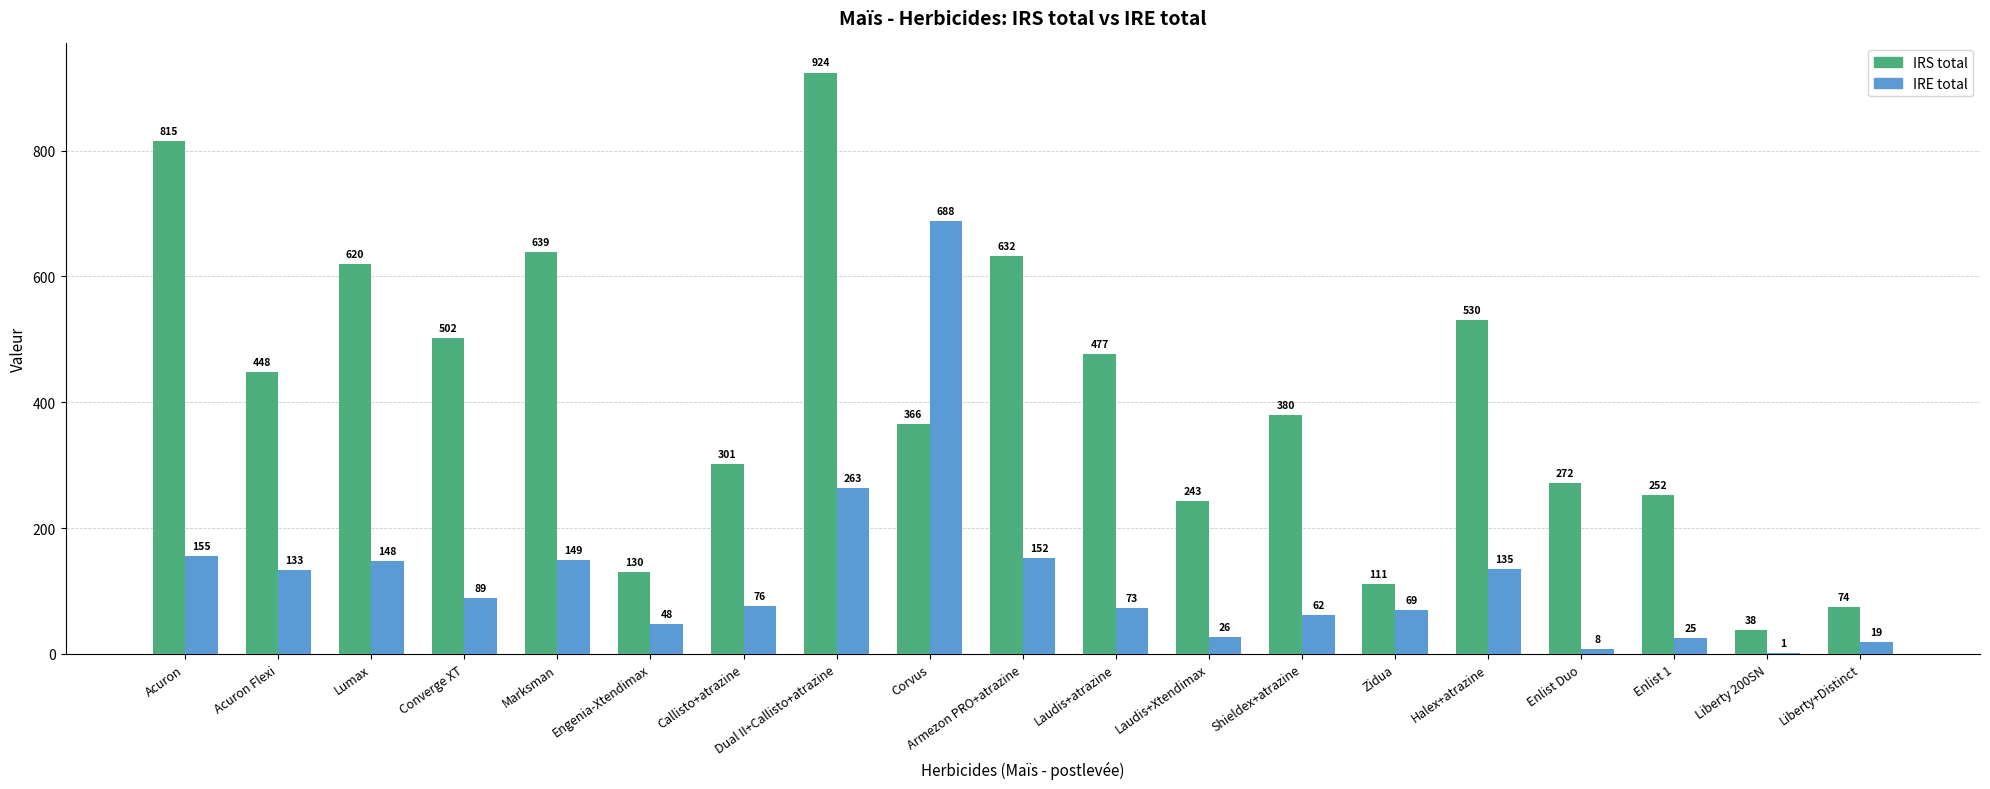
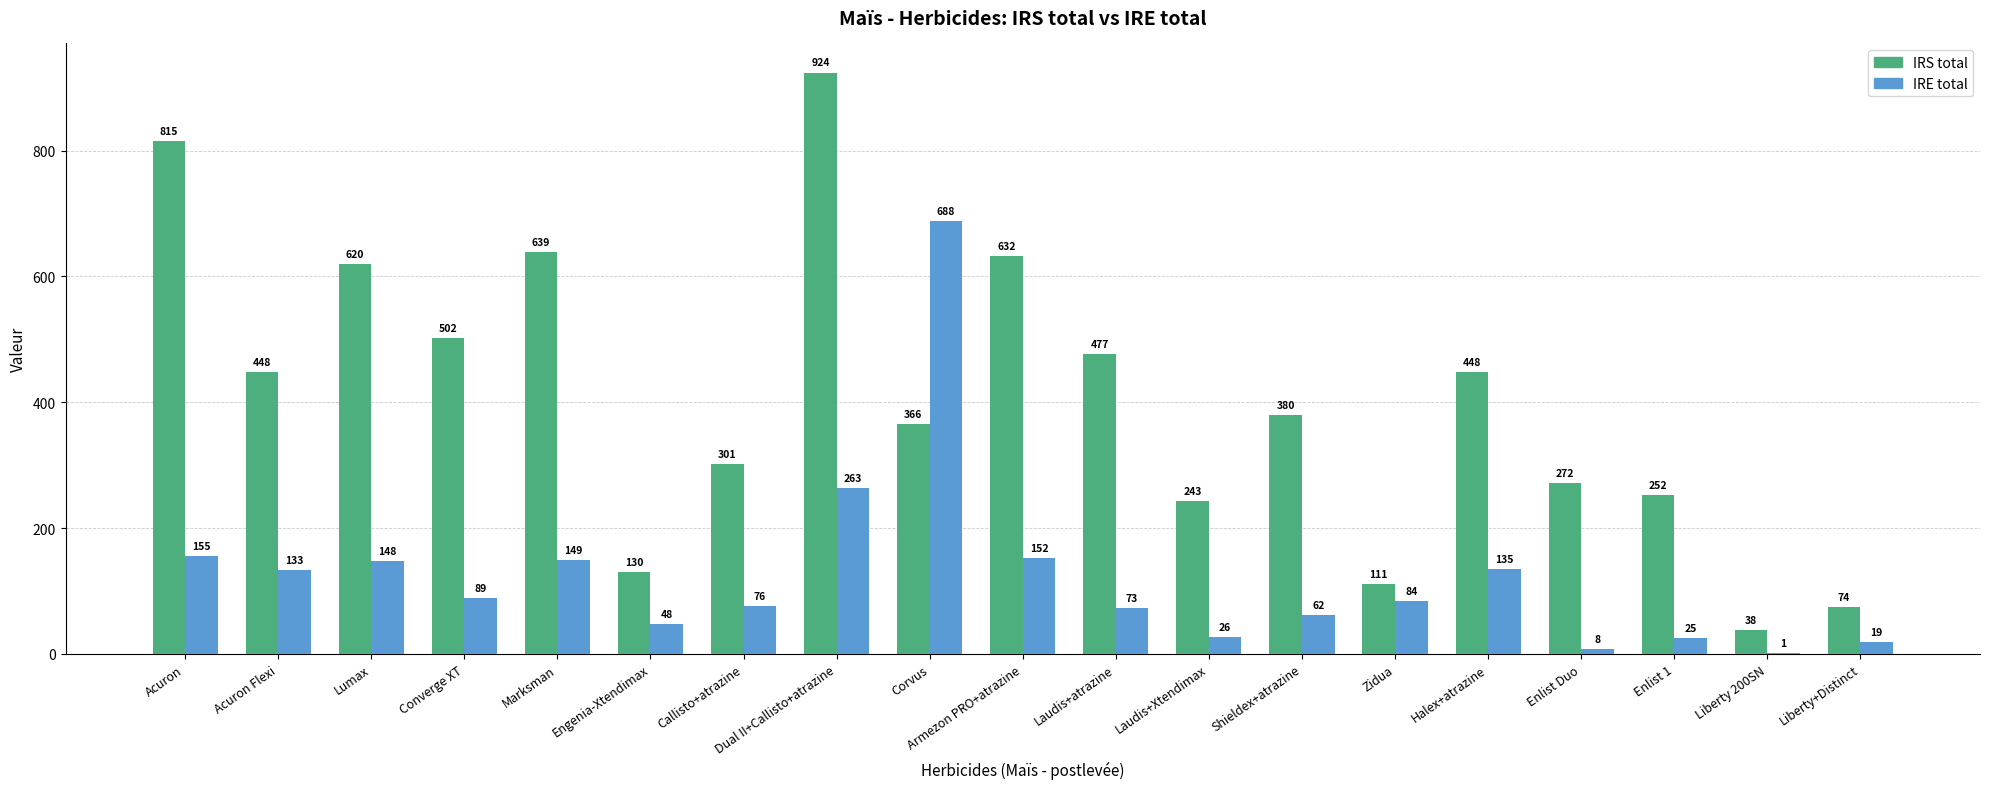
IRE total, Zidua: 69 -> 84
IRS total, Halex+atrazine: 530 -> 448
